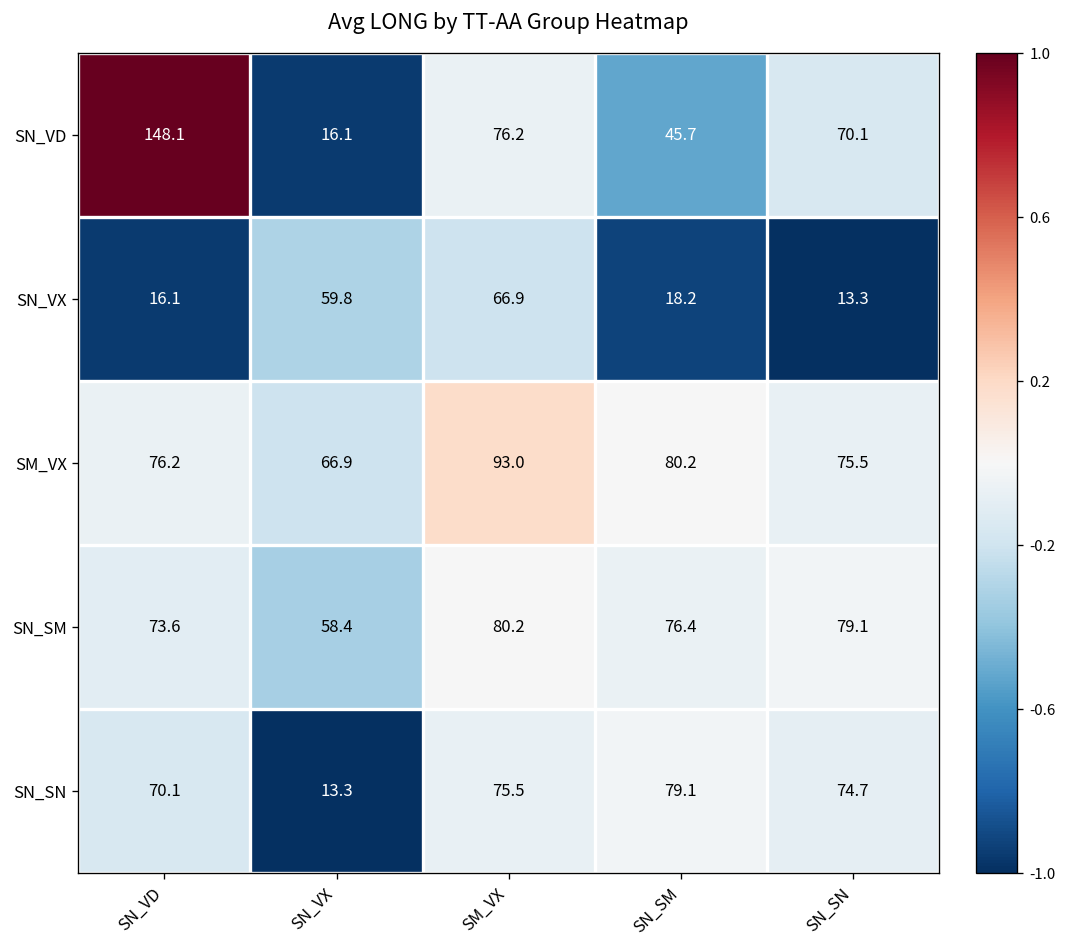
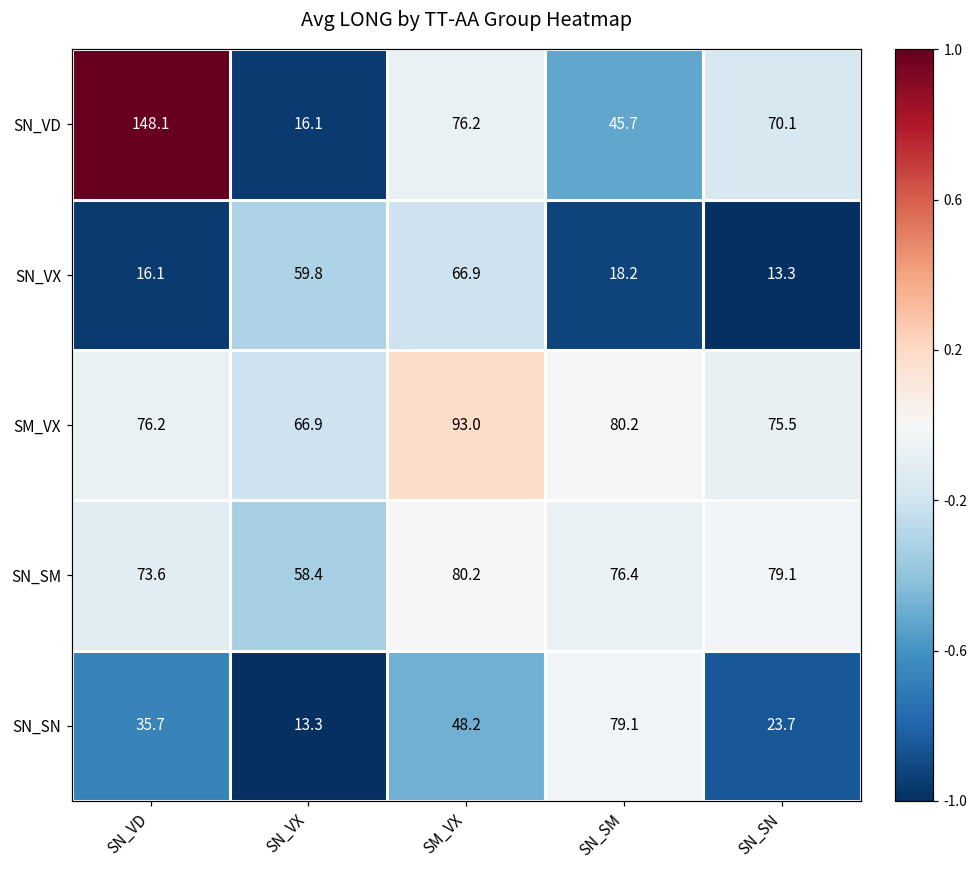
SN_SN, SN_VD: 70.1 -> 35.7
SN_SN, SM_VX: 75.5 -> 48.2
SN_SN, SN_SN: 74.7 -> 23.7
